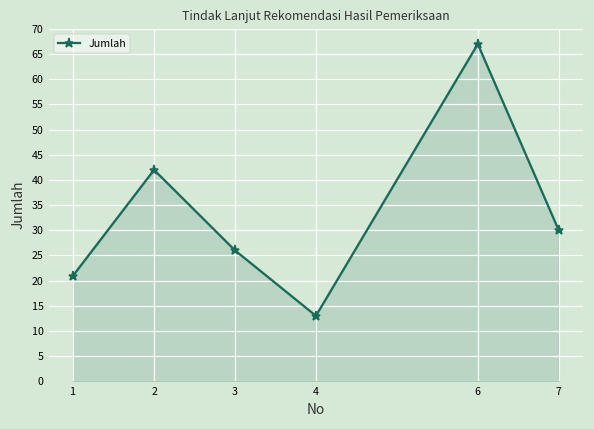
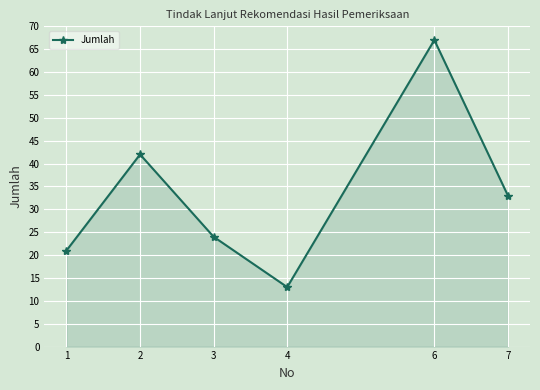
3: 26 -> 24
7: 30 -> 33
